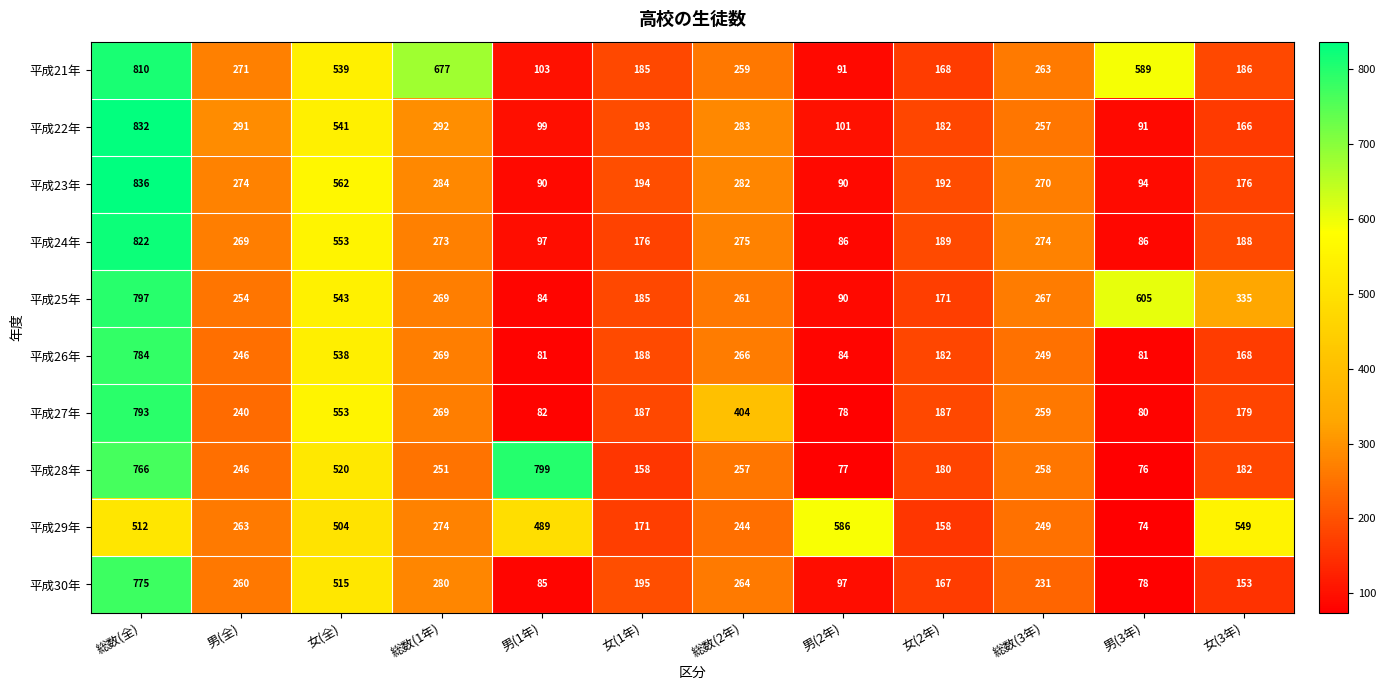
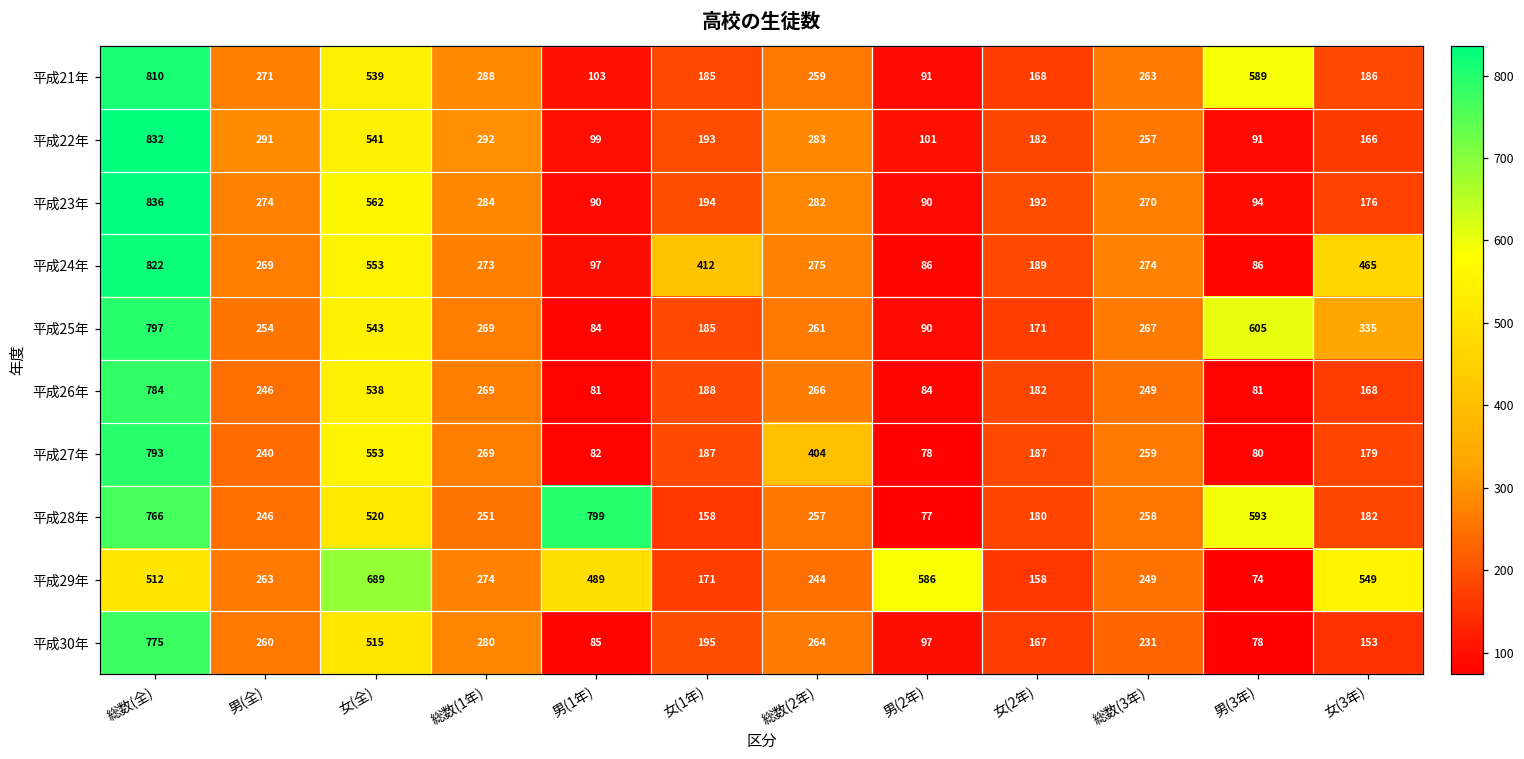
平成21年, 総数(1年): 677 -> 288
平成24年, 女(1年): 176 -> 412
平成24年, 女(3年): 188 -> 465
平成28年, 男(3年): 76 -> 593
平成29年, 女(全): 504 -> 689
